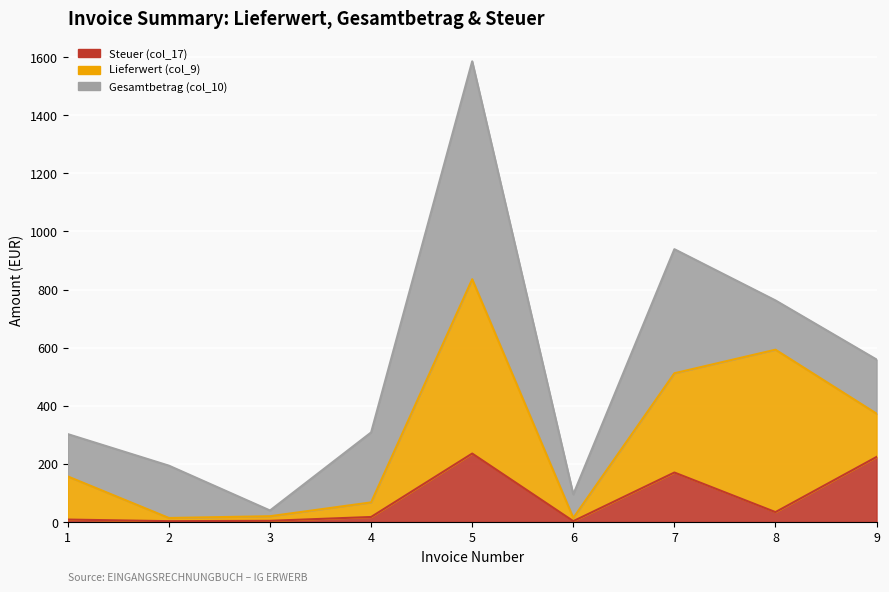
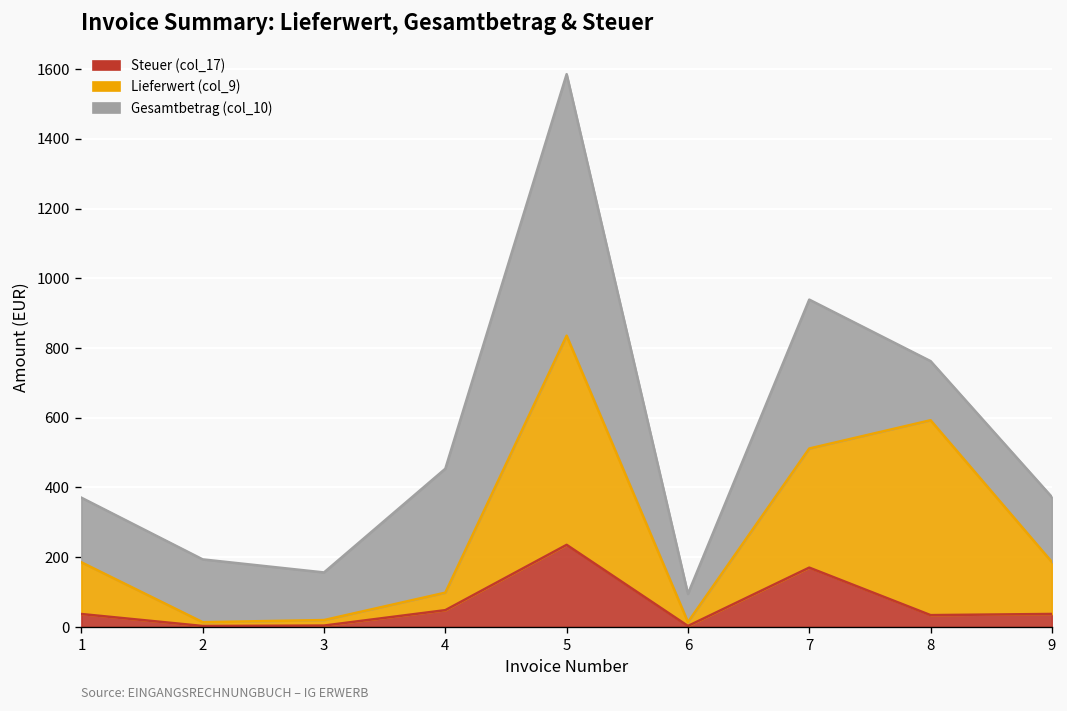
Steuer (col_17), 1: 10 -> 40
Gesamtbetrag (col_10), 1: 150 -> 190
Gesamtbetrag (col_10), 3: 20 -> 140
Steuer (col_17), 4: 20 -> 50
Gesamtbetrag (col_10), 4: 240 -> 360
Steuer (col_17), 9: 220 -> 40
